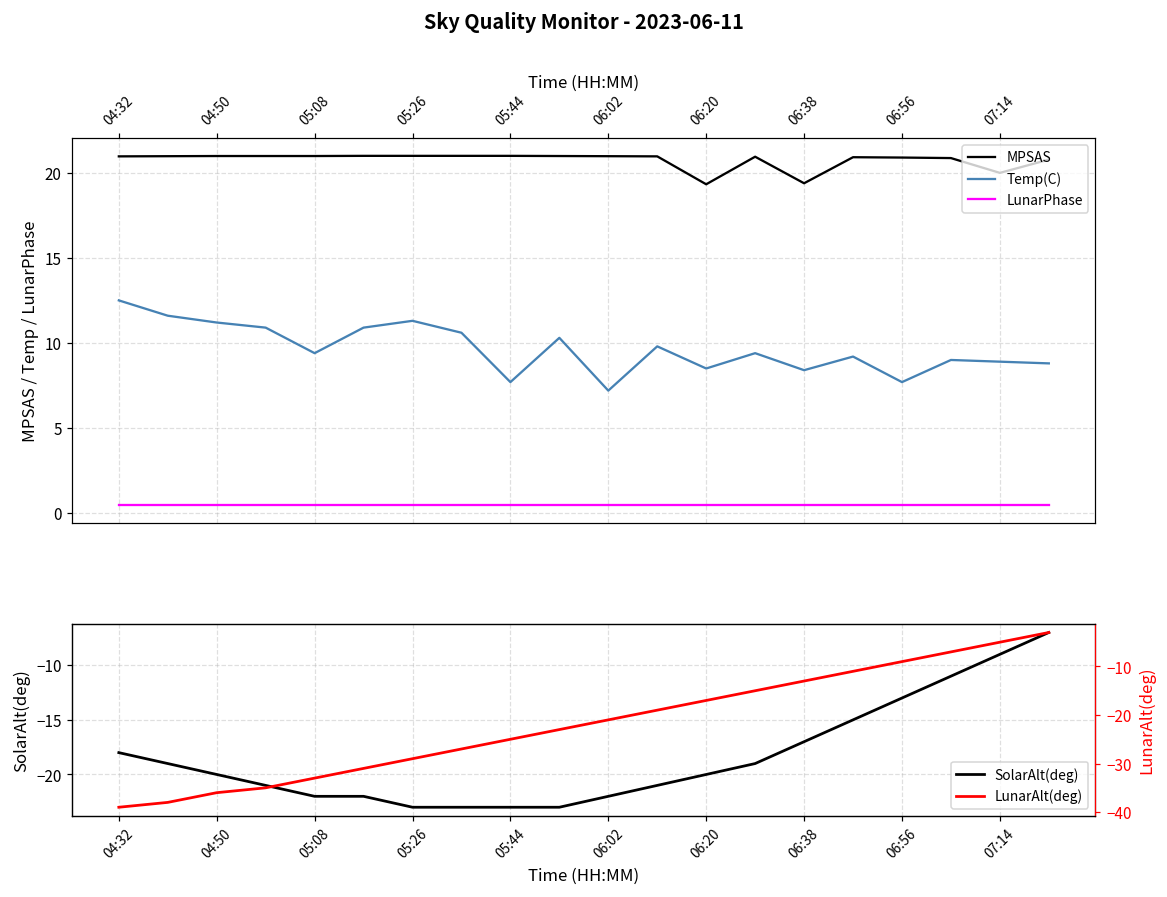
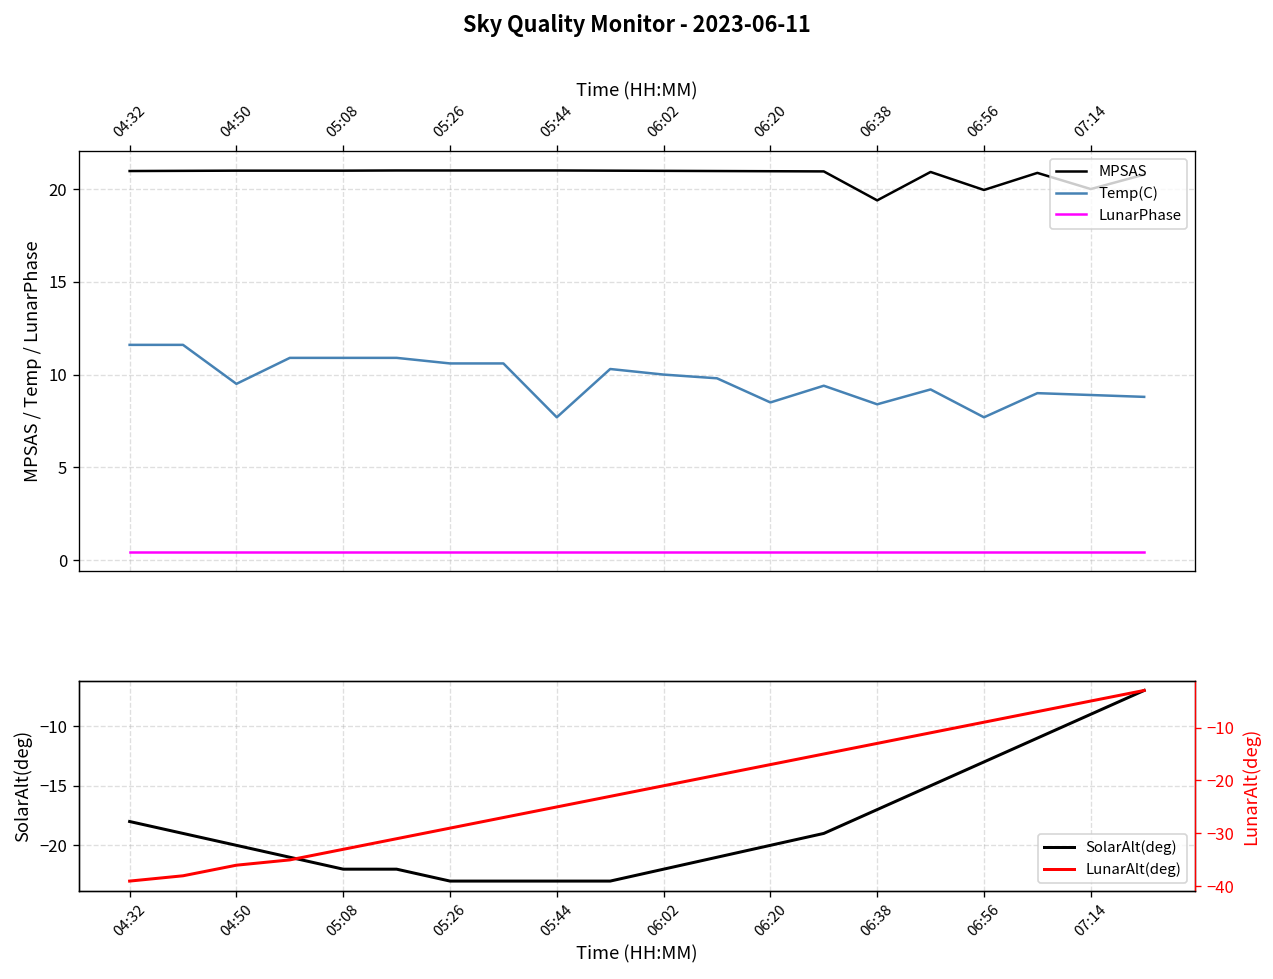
Sky Quality Monitor - 2023-06-11, Temp(C), 04:32: 12.5 -> 11.6
Sky Quality Monitor - 2023-06-11, Temp(C), 04:50: 11.2 -> 9.5
Sky Quality Monitor - 2023-06-11, Temp(C), 05:08: 9.4 -> 10.9
Sky Quality Monitor - 2023-06-11, Temp(C), 05:26: 11.3 -> 10.6
Sky Quality Monitor - 2023-06-11, Temp(C), 06:02: 7.2 -> 10.0
Sky Quality Monitor - 2023-06-11, MPSAS, 06:20: 19.3 -> 21.0
Sky Quality Monitor - 2023-06-11, MPSAS, 06:56: 20.9 -> 19.9
